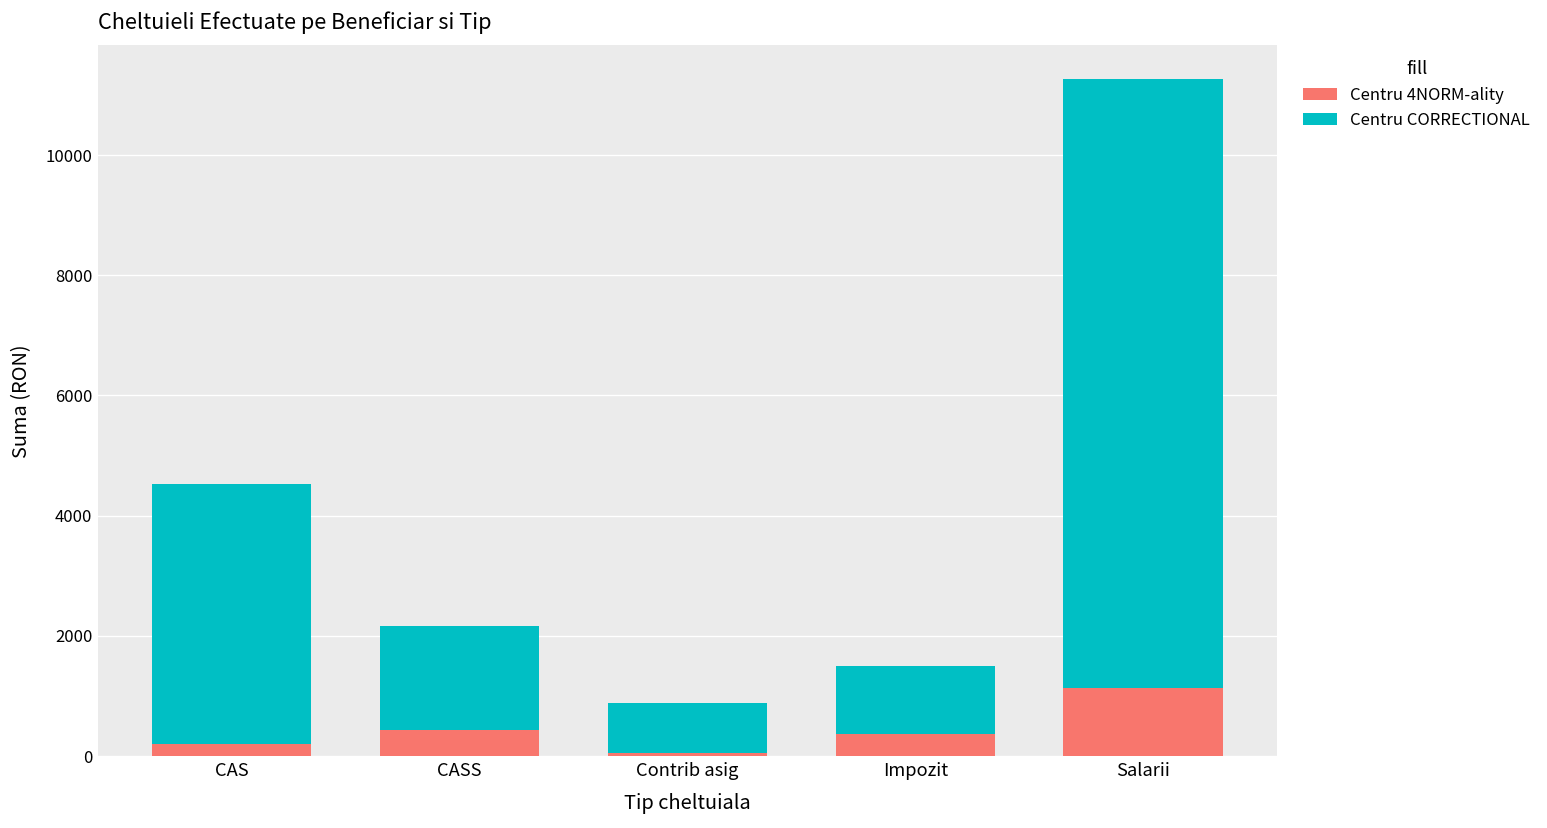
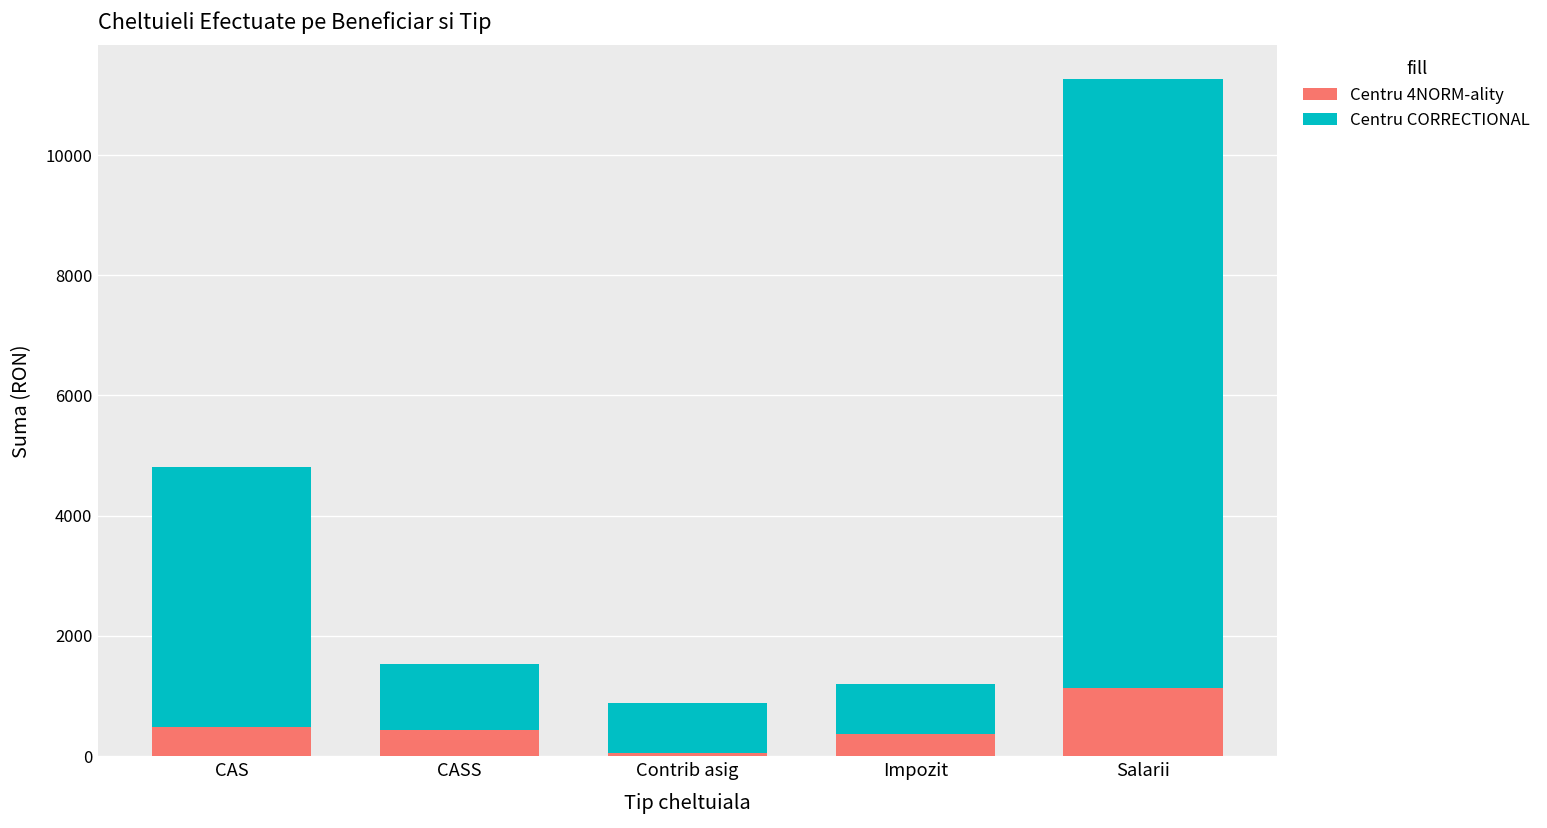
Centru 4NORM-ality, CAS: 200 -> 500
Centru CORRECTIONAL, CASS: 1700 -> 1100
Centru CORRECTIONAL, Impozit: 1100 -> 800
